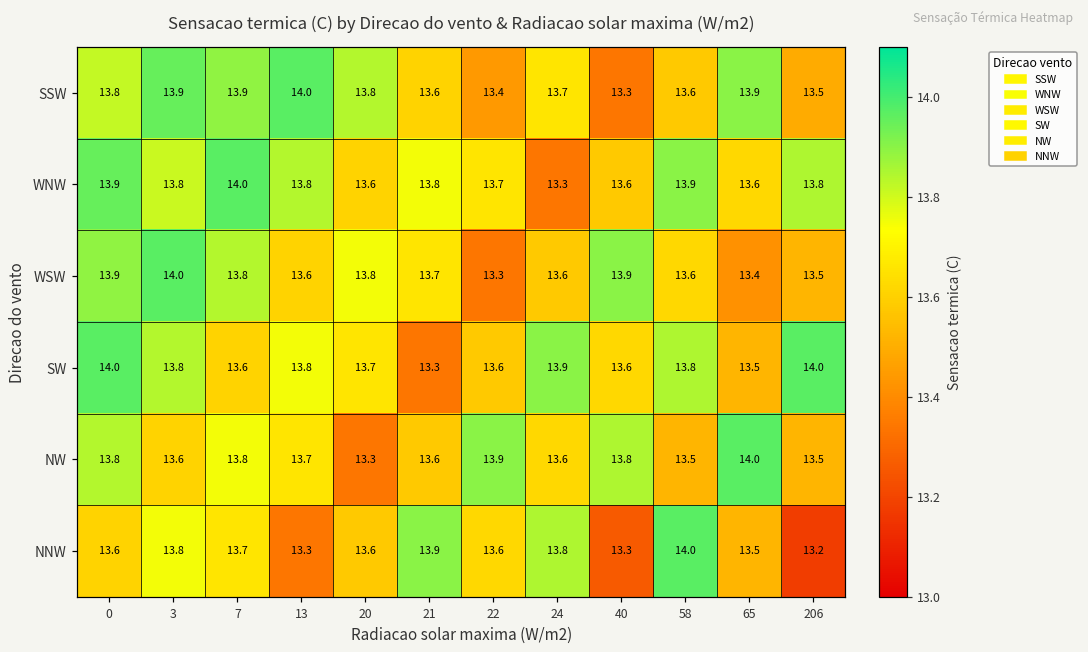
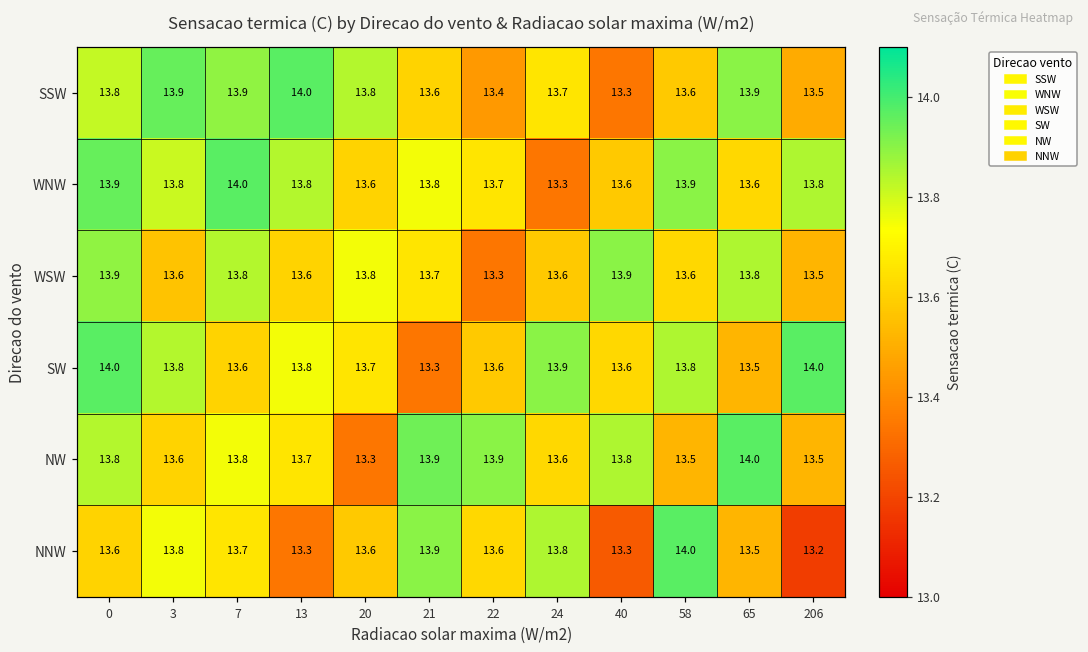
WSW, 3: 14.0 -> 13.6
WSW, 65: 13.4 -> 13.8
NW, 21: 13.6 -> 13.9
